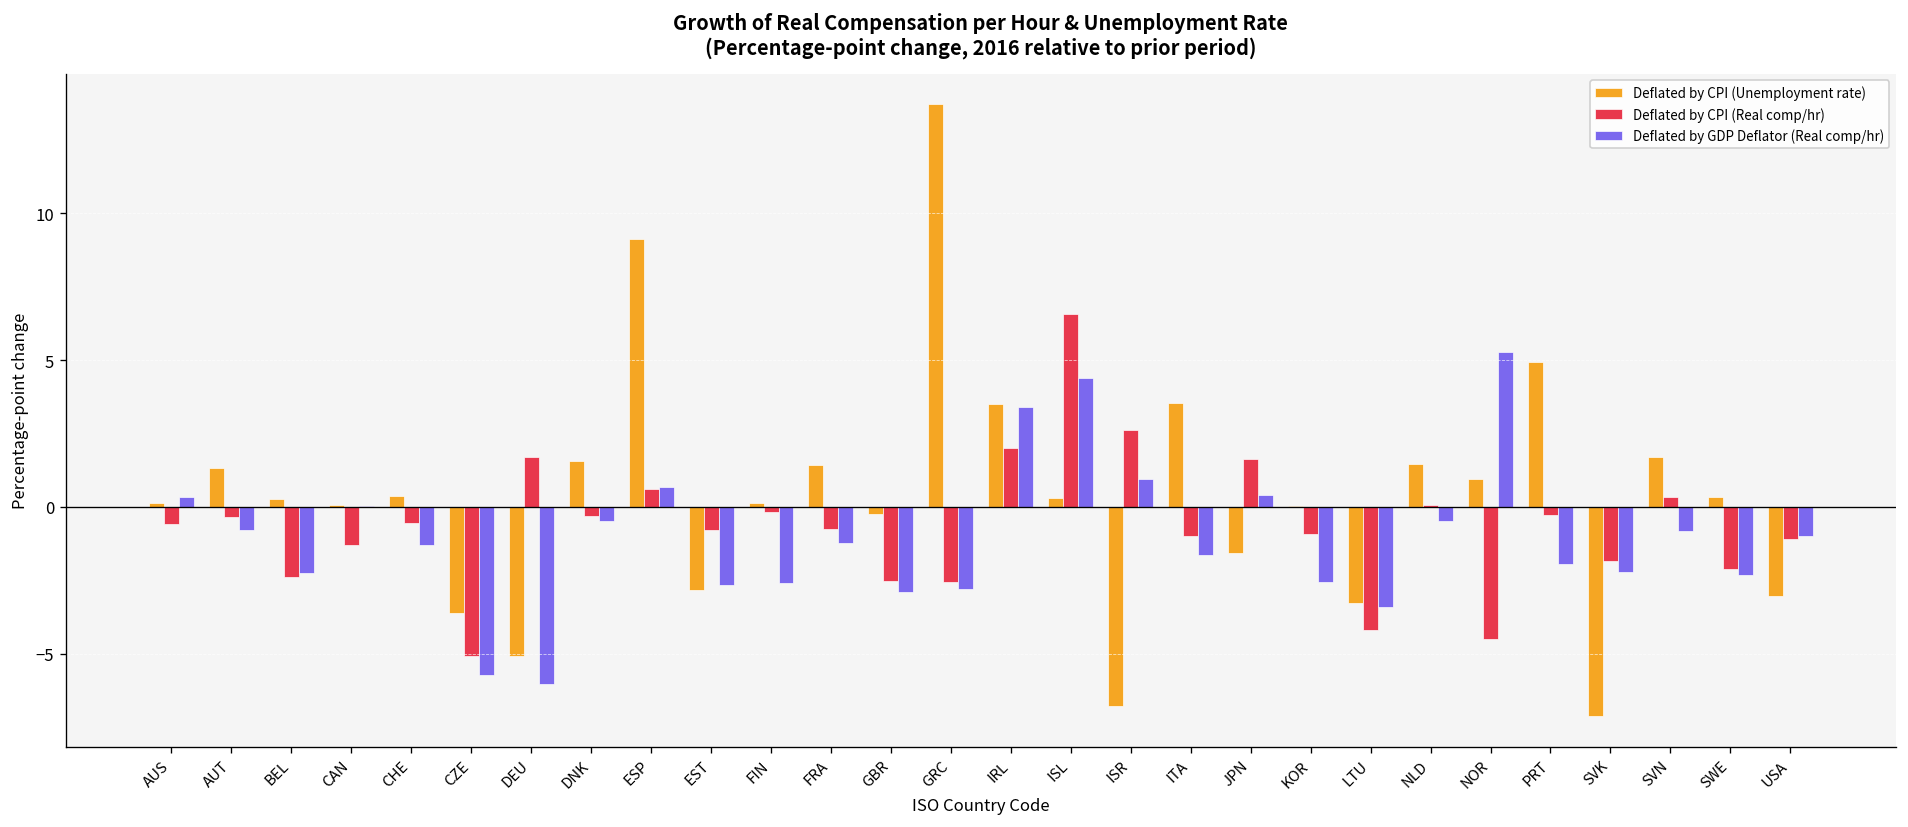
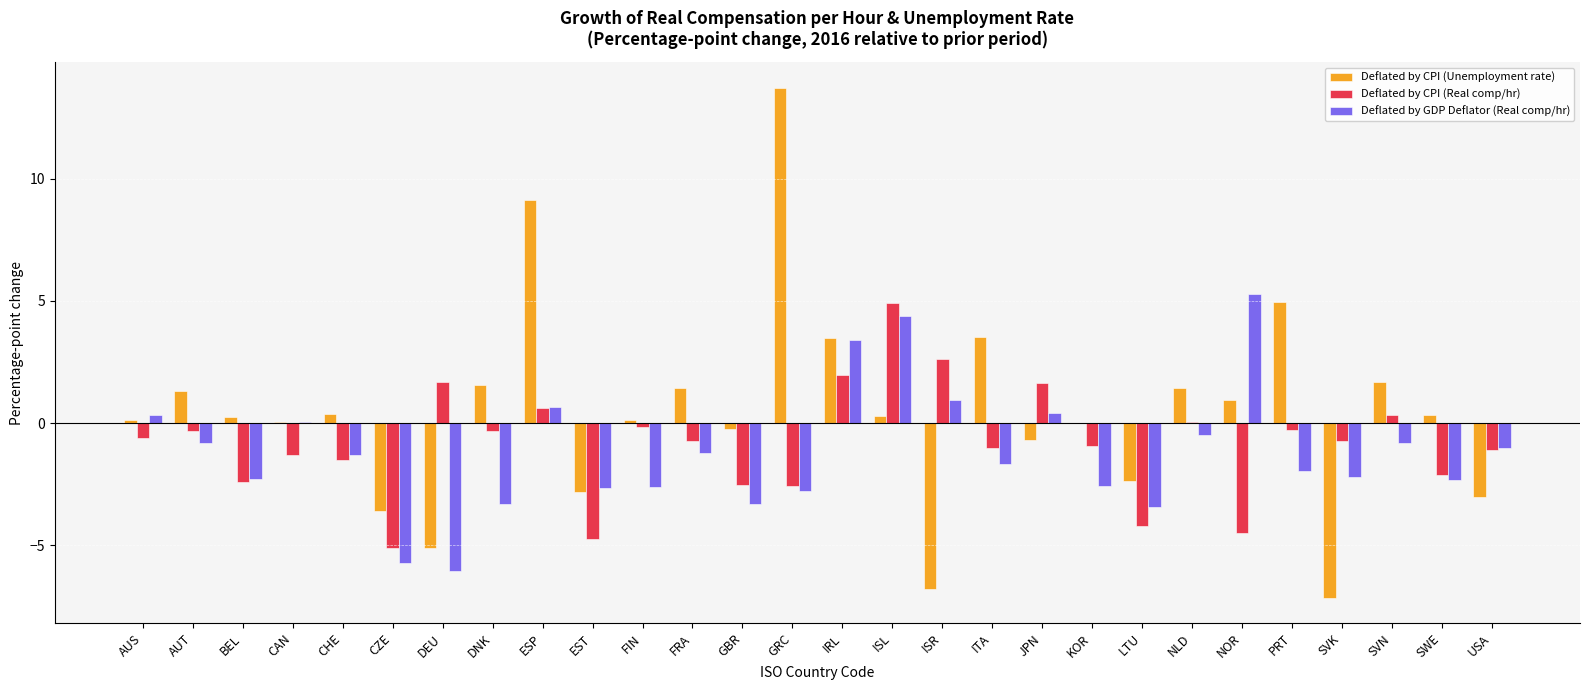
Deflated by CPI (Real comp/hr), CHE: -0.5 -> -1.5
Deflated by GDP Deflator (Real comp/hr), DNK: -0.5 -> -3.3
Deflated by CPI (Real comp/hr), EST: -0.8 -> -4.7
Deflated by GDP Deflator (Real comp/hr), GBR: -2.9 -> -3.3
Deflated by CPI (Real comp/hr), ISL: 6.6 -> 4.9
Deflated by CPI (Unemployment rate), JPN: -1.6 -> -0.7
Deflated by CPI (Unemployment rate), LTU: -3.3 -> -2.3
Deflated by CPI (Real comp/hr), SVK: -1.8 -> -0.7
